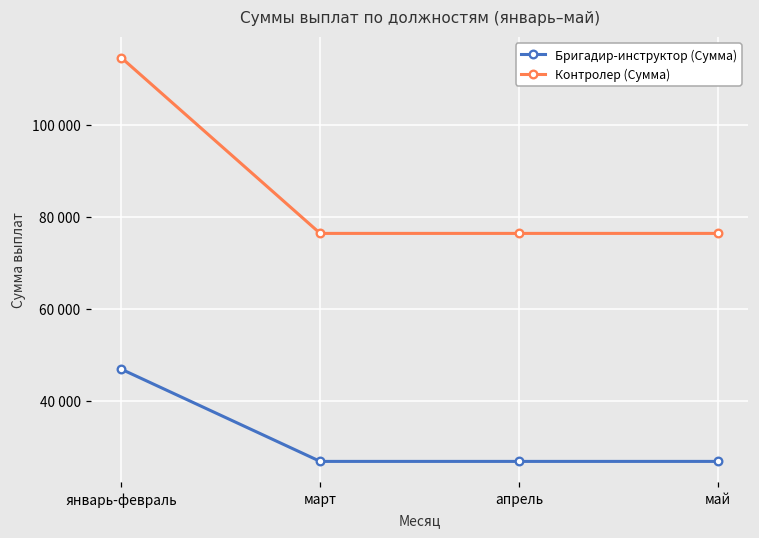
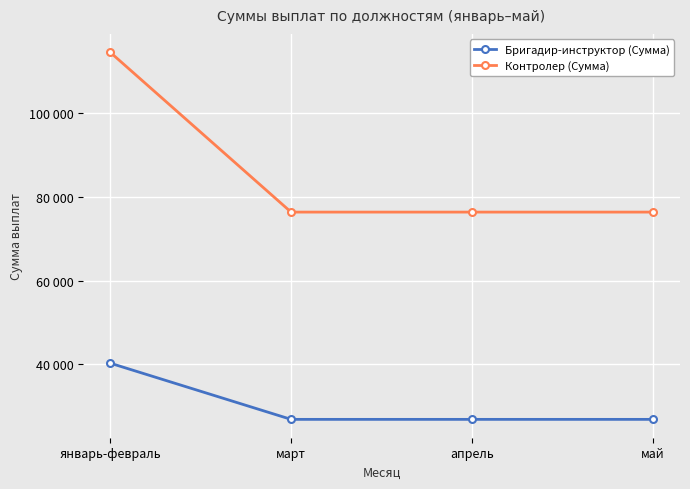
Бригадир-инструктор (Сумма), январь-февраль: 47000 -> 40000
